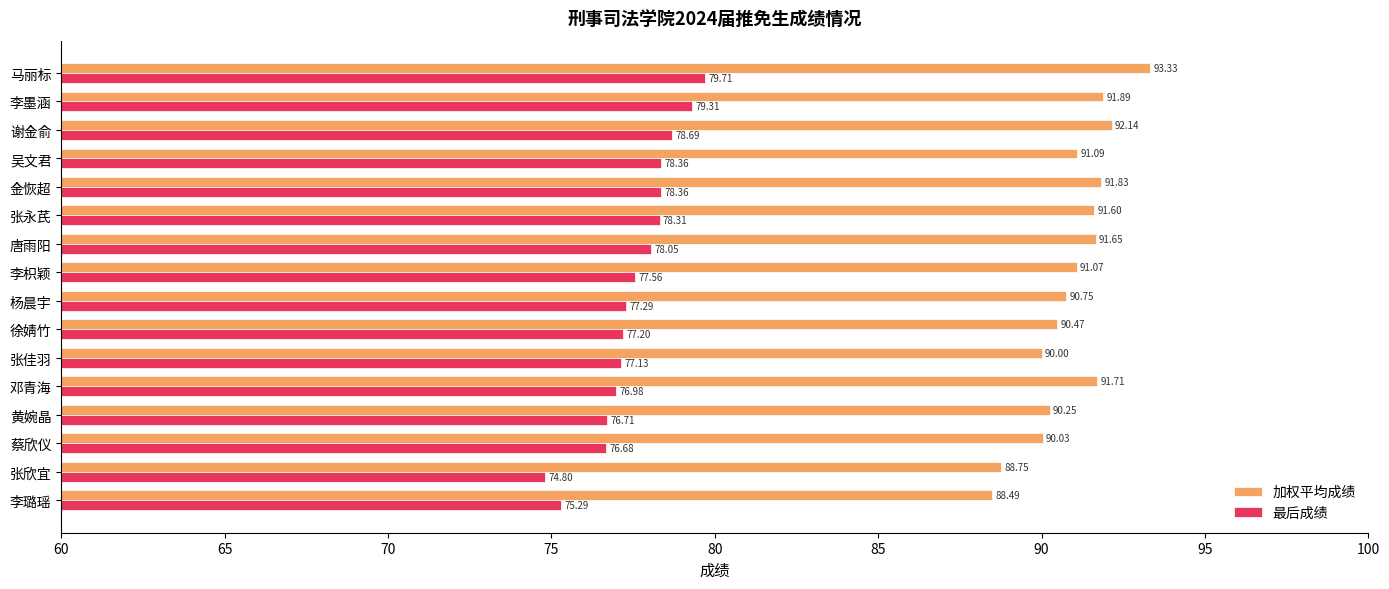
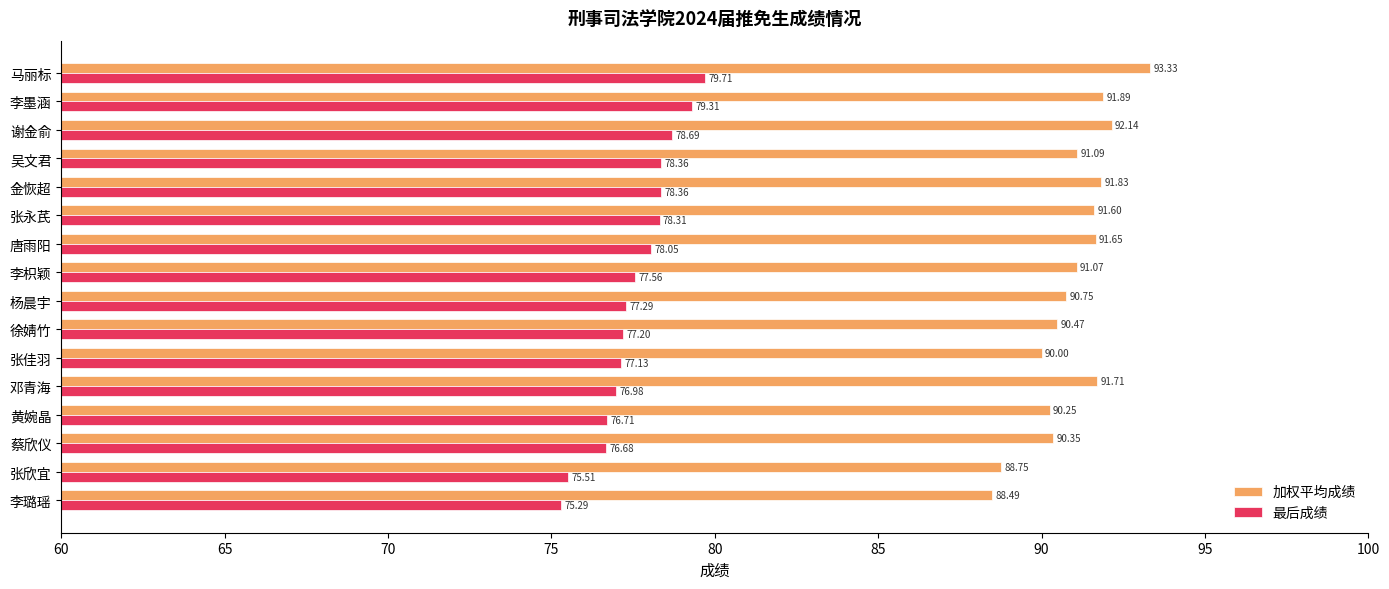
加权平均成绩, 蔡欣仪: 90.03 -> 90.35
最后成绩, 张欣宜: 74.80 -> 75.51
